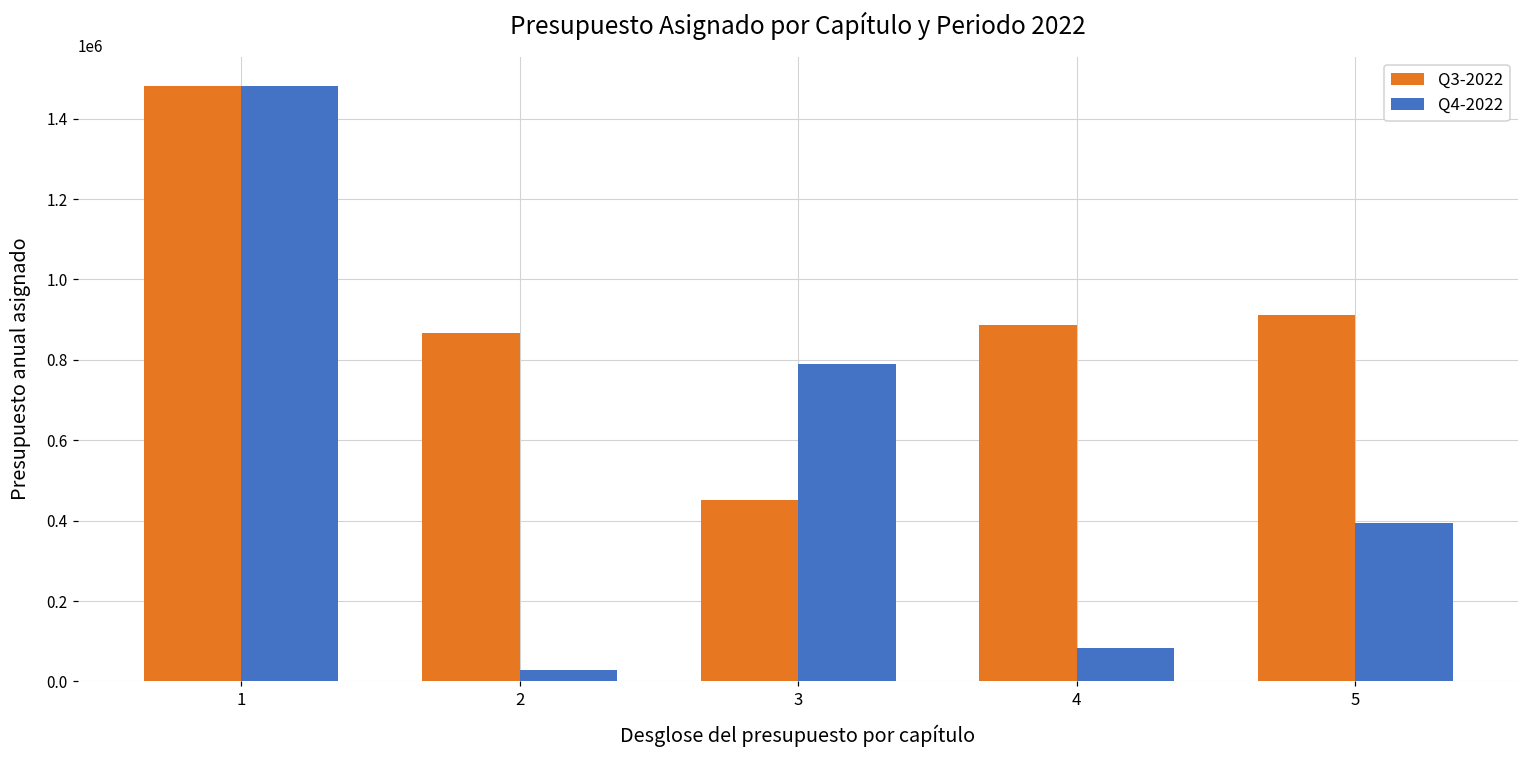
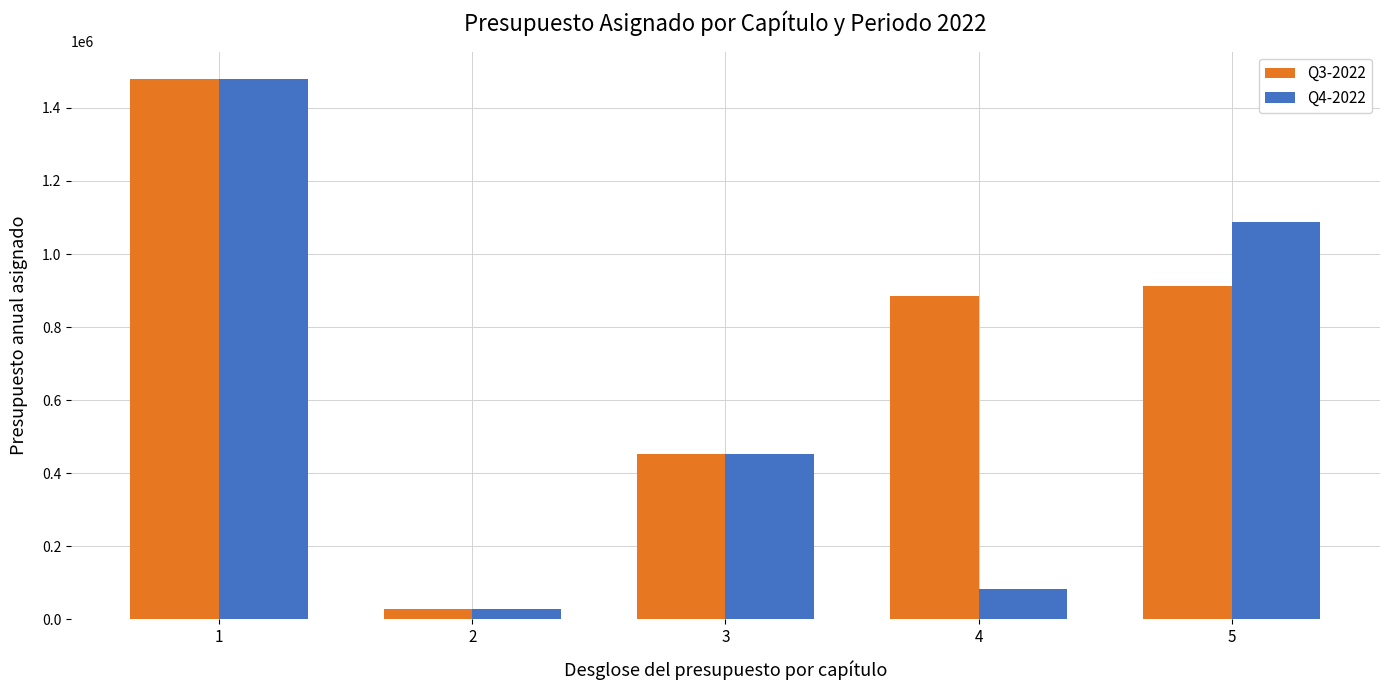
Q3-2022, 2: 870000 -> 30000
Q4-2022, 3: 790000 -> 450000
Q4-2022, 5: 400000 -> 1090000
